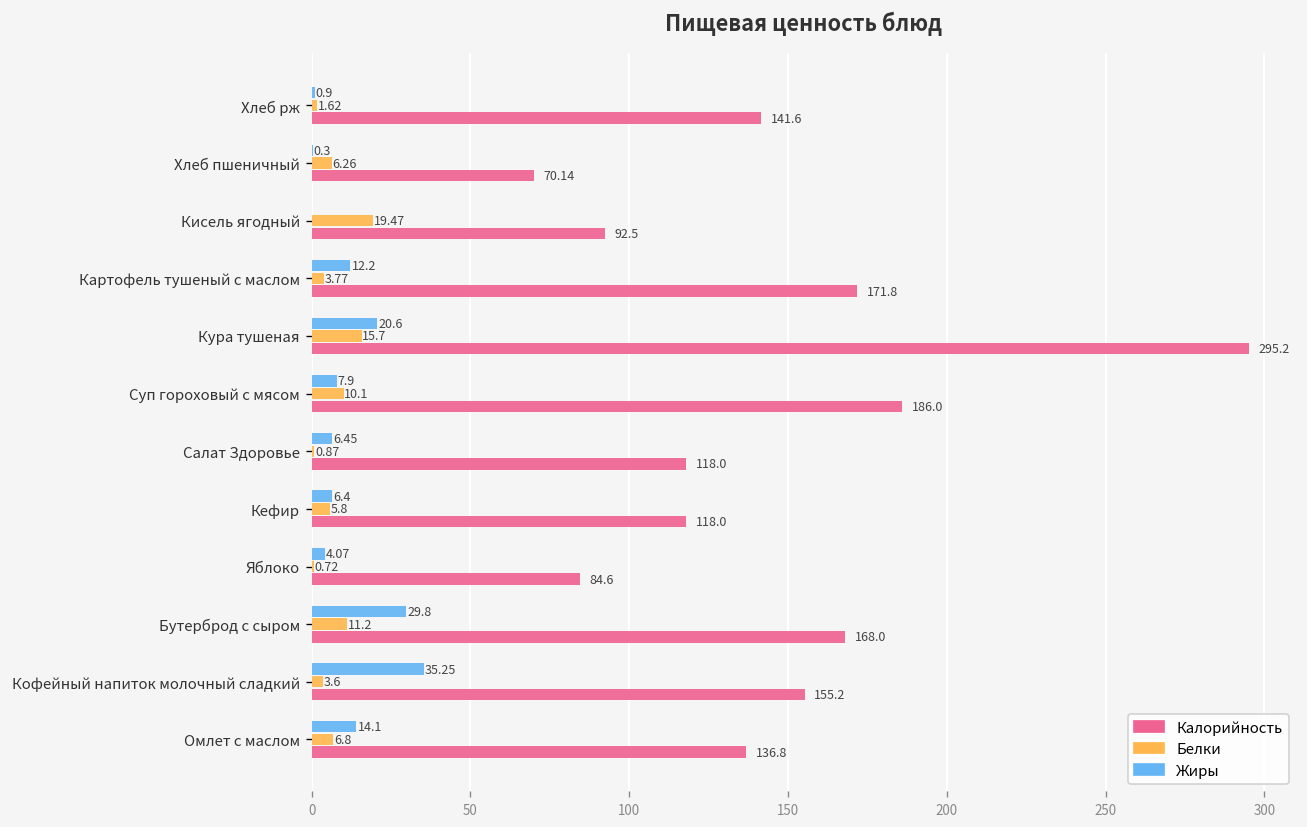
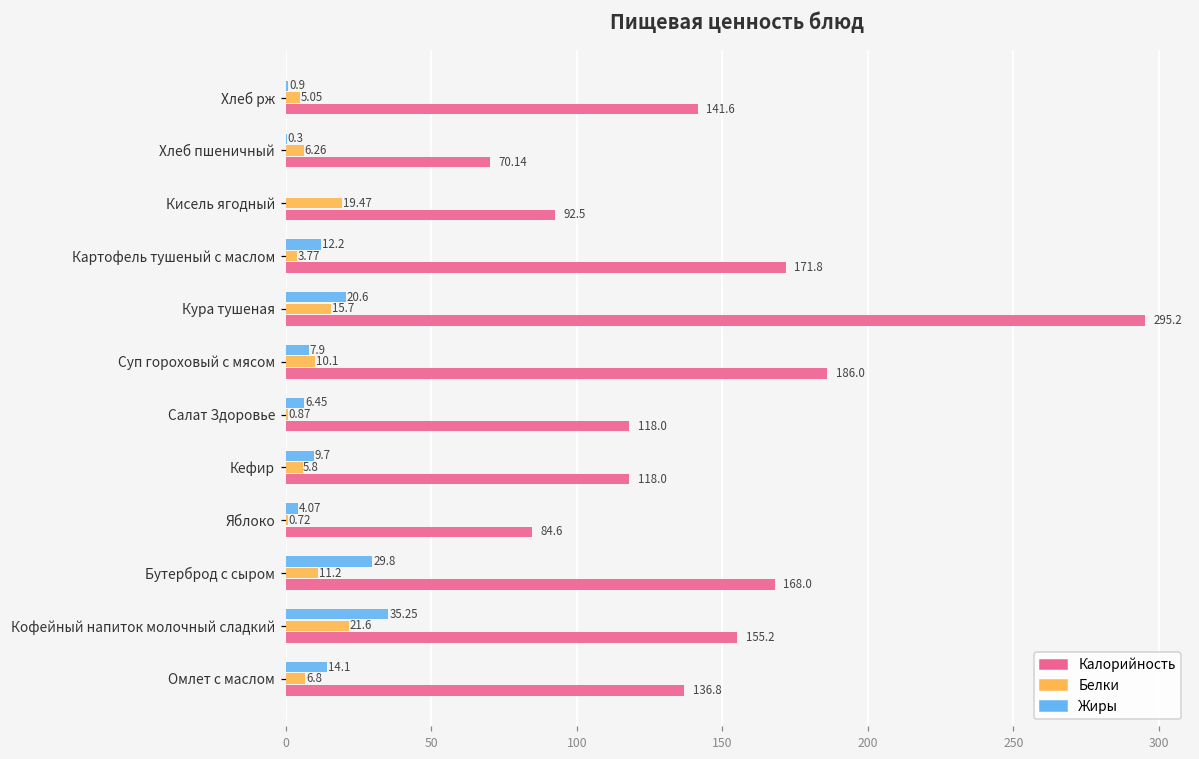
Белки, Хлеб рж: 1.62 -> 5.05
Жиры, Кефир: 6.4 -> 9.7
Белки, Кофейный напиток молочный сладкий: 3.6 -> 21.6
